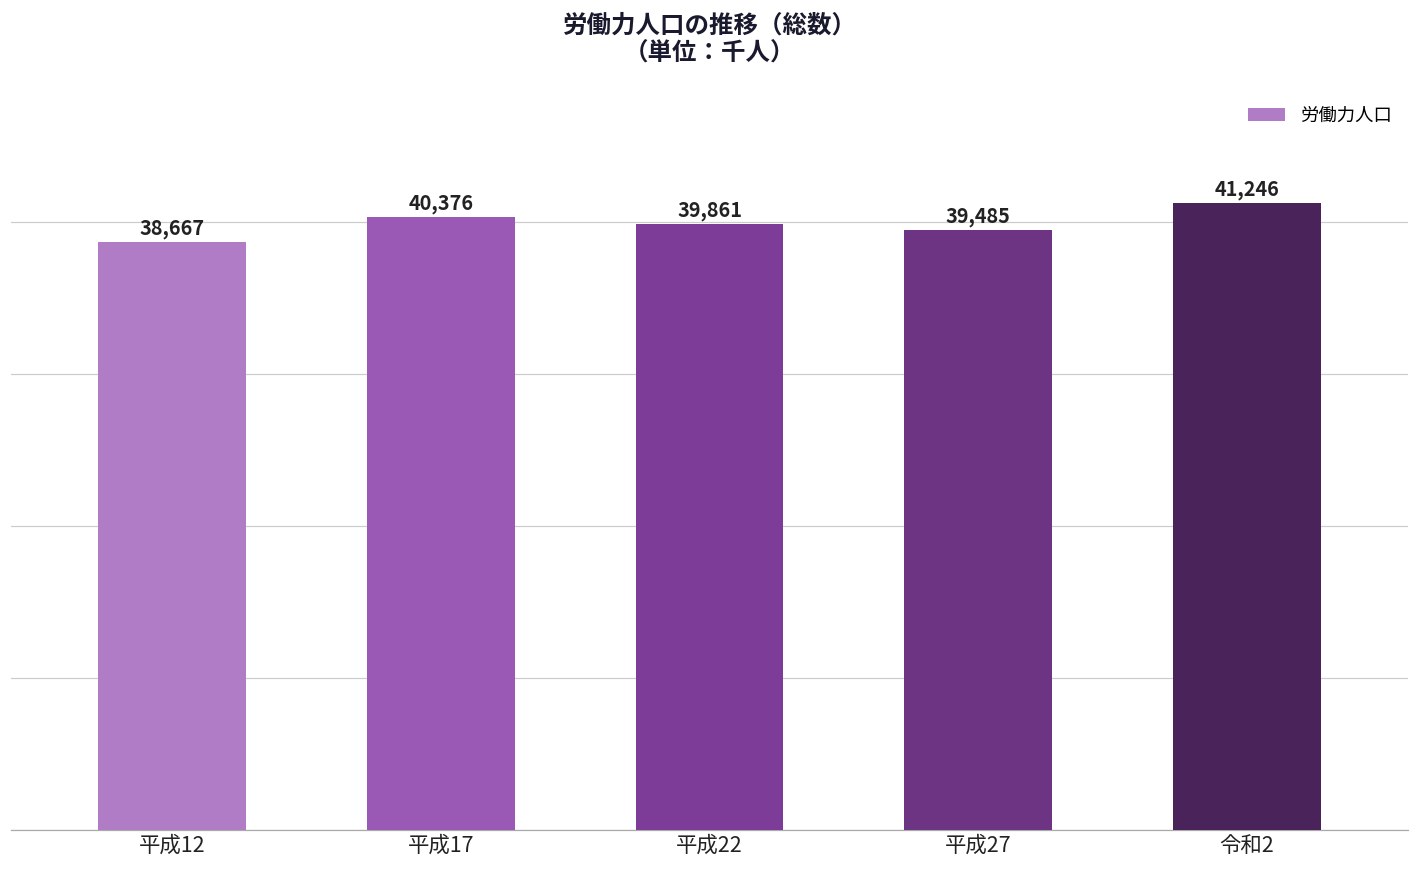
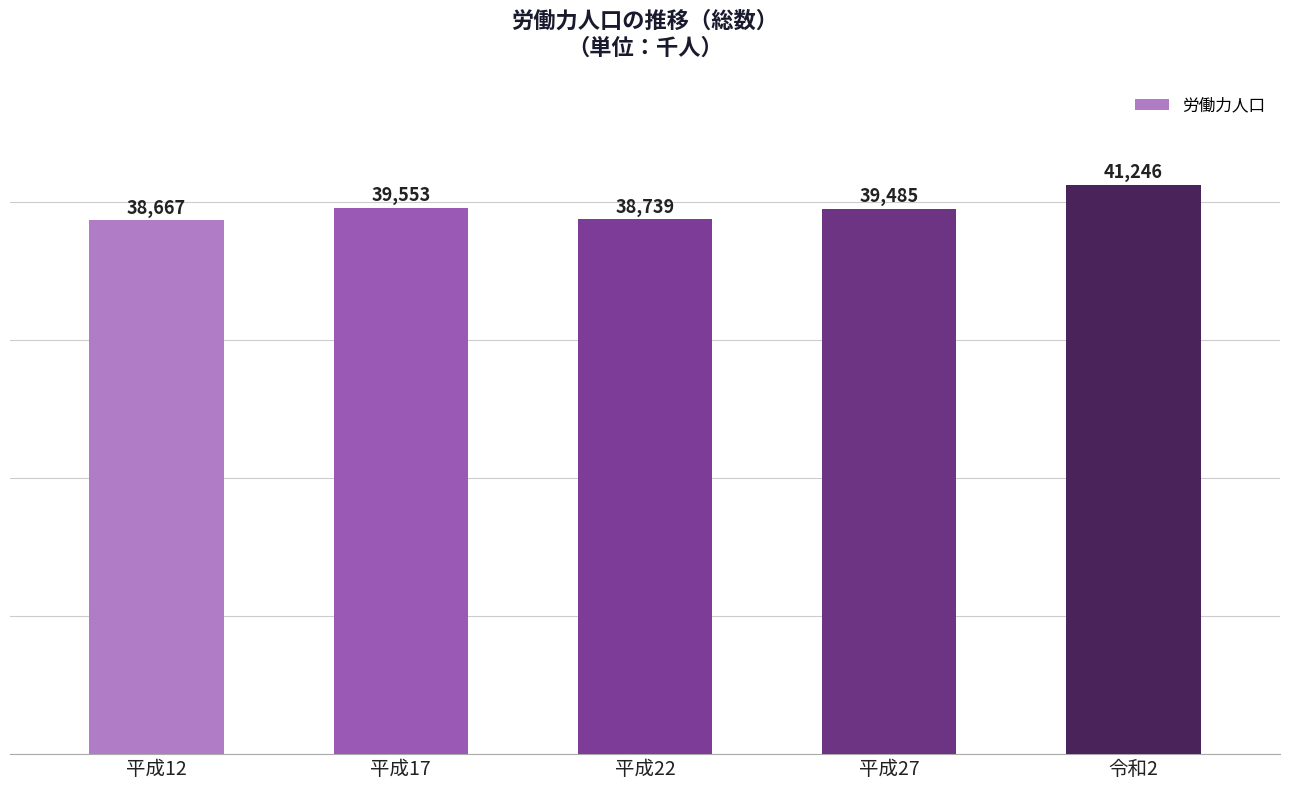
平成17: 40,376 -> 39,553
平成22: 39,861 -> 38,739
